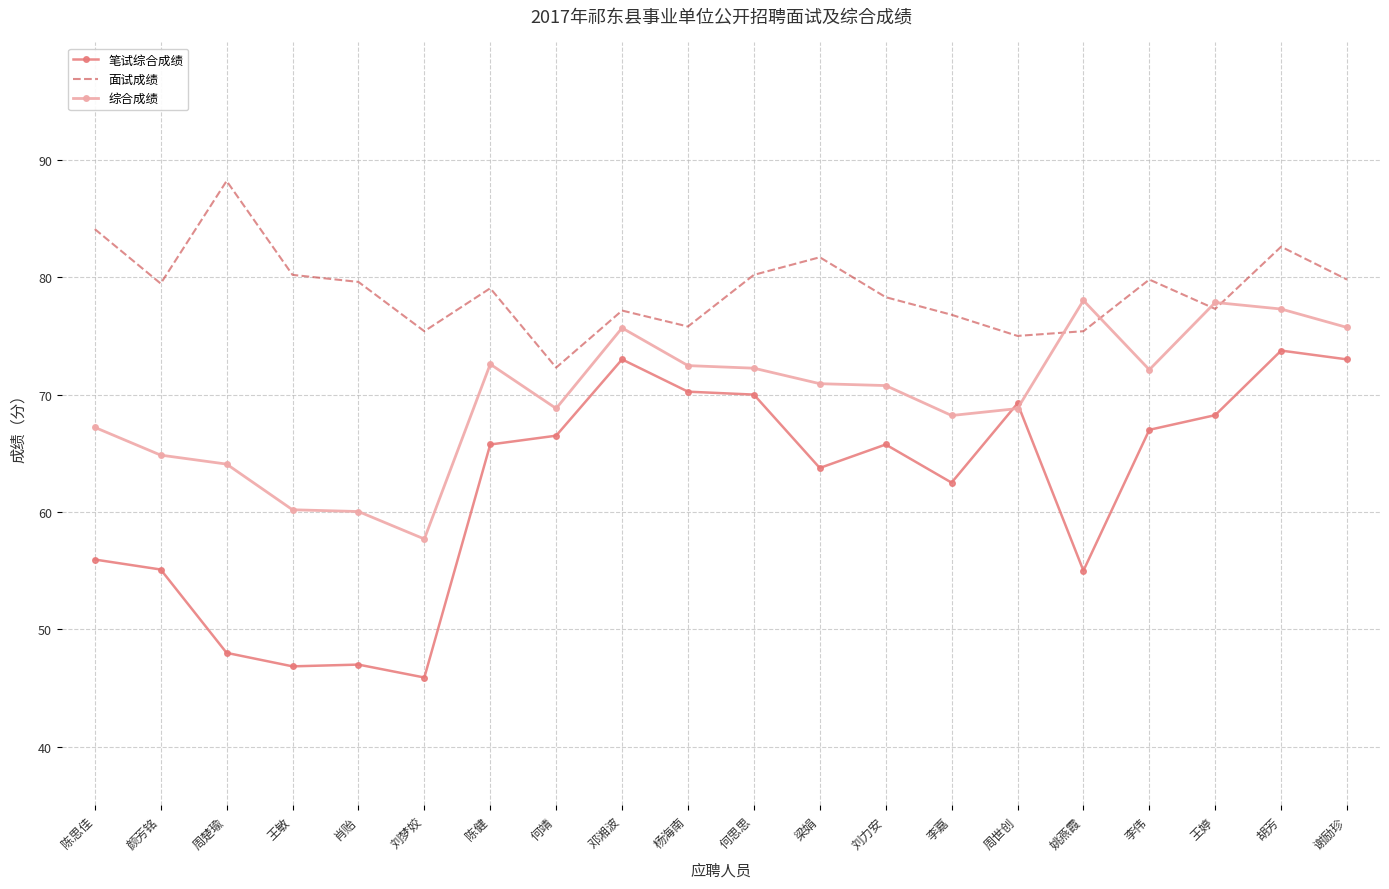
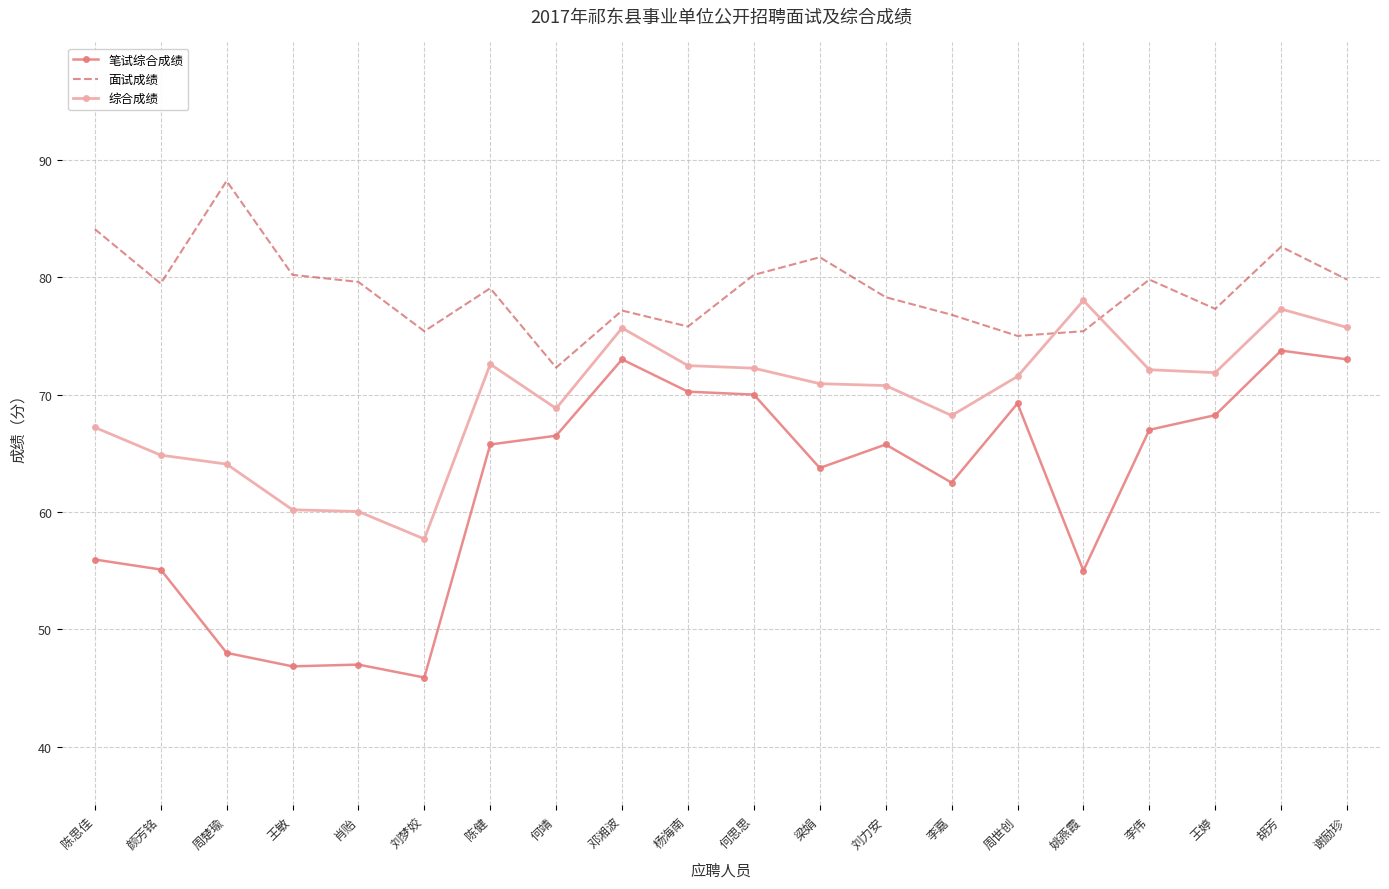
综合成绩, 周世创: 68.8 -> 71.6
综合成绩, 王婷: 77.9 -> 71.9
